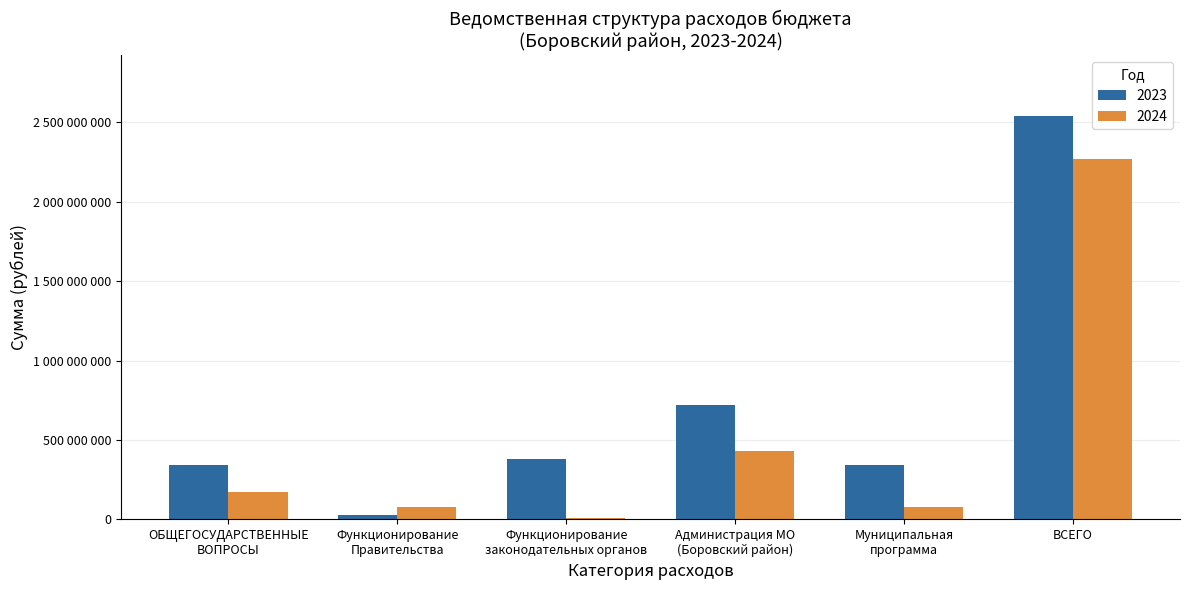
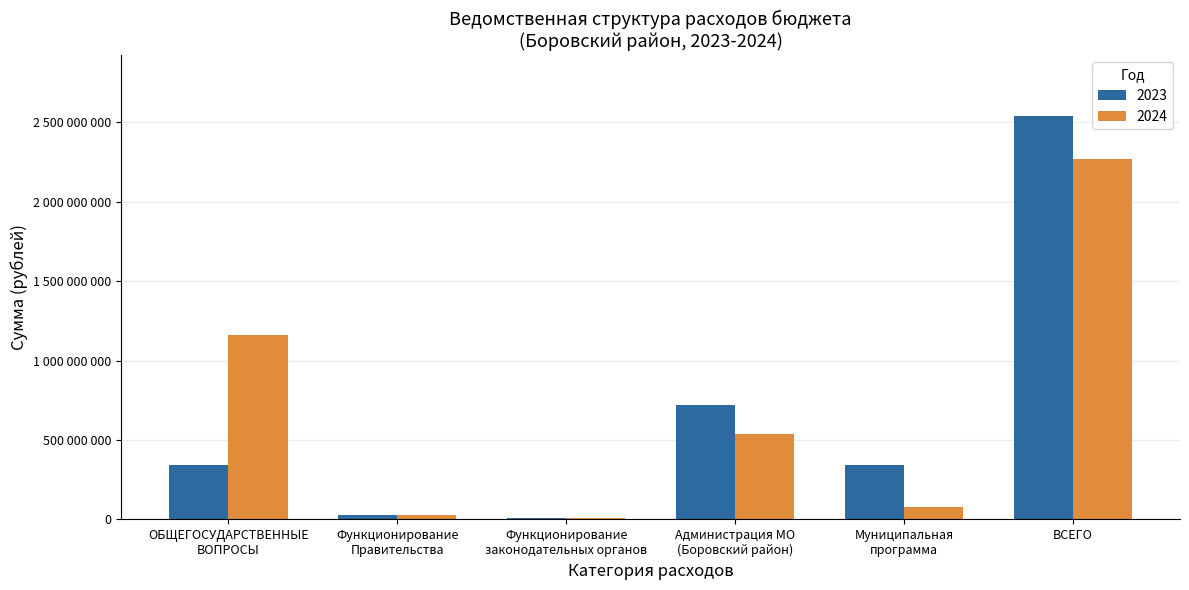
2024, ОБЩЕГОСУДАРСТВЕННЫЕ ВОПРОСЫ: 170000000 -> 1160000000
2024, Функционирование Правительства: 80000000 -> 30000000
2023, Функционирование законодательных органов: 380000000 -> 10000000
2024, Администрация МО (Боровский район): 430000000 -> 540000000
